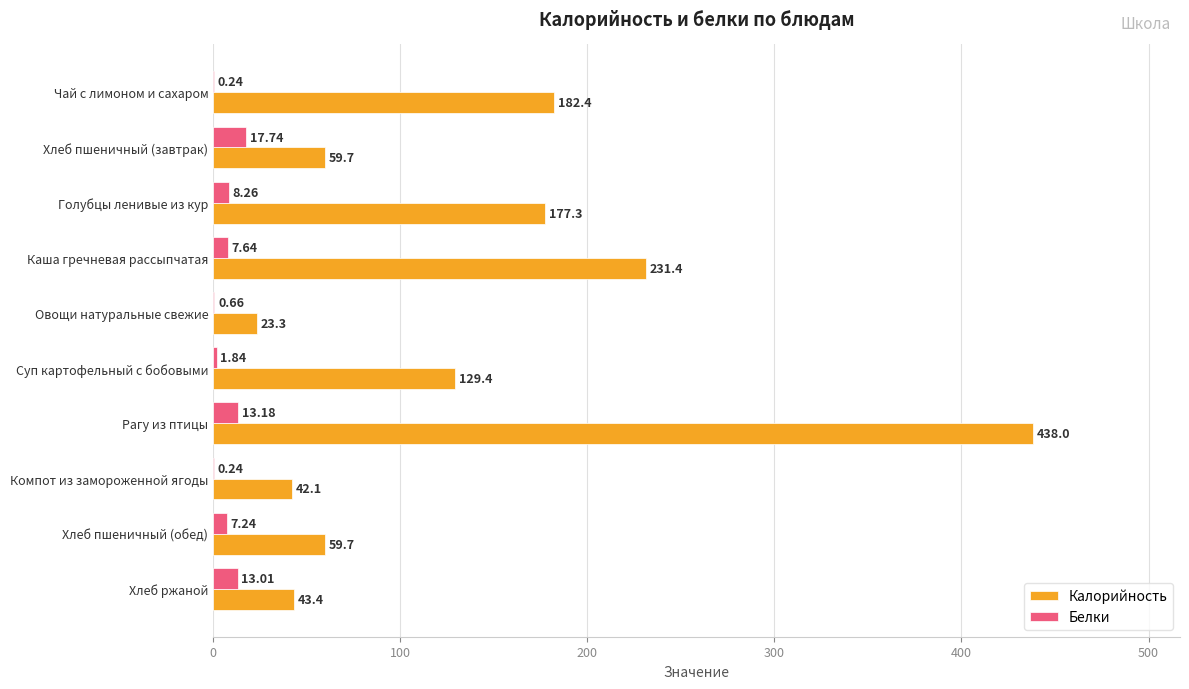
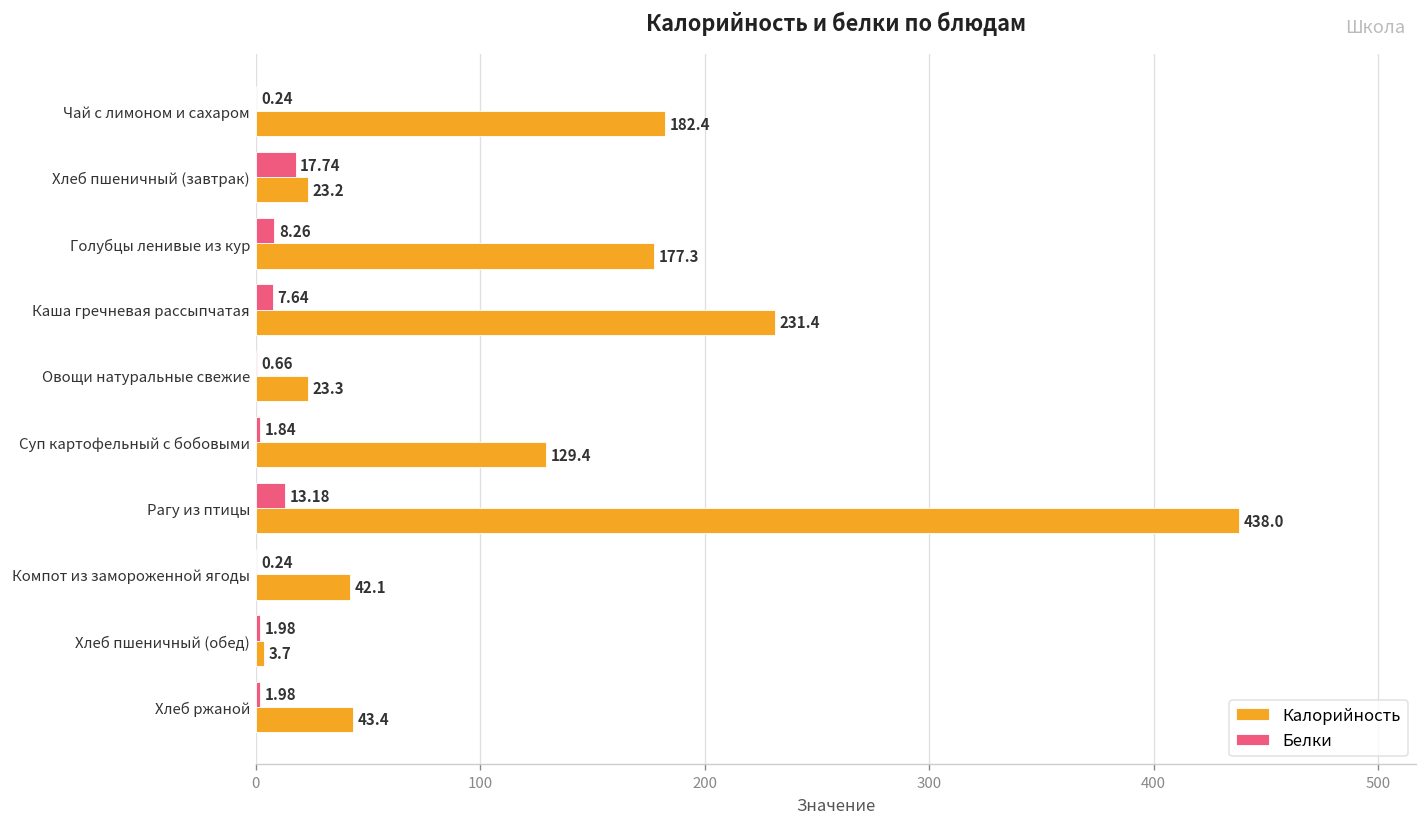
Калорийность, Хлеб пшеничный (завтрак): 59.7 -> 23.2
Белки, Хлеб пшеничный (обед): 7.24 -> 1.98
Калорийность, Хлеб пшеничный (обед): 59.7 -> 3.7
Белки, Хлеб ржаной: 13.01 -> 1.98
